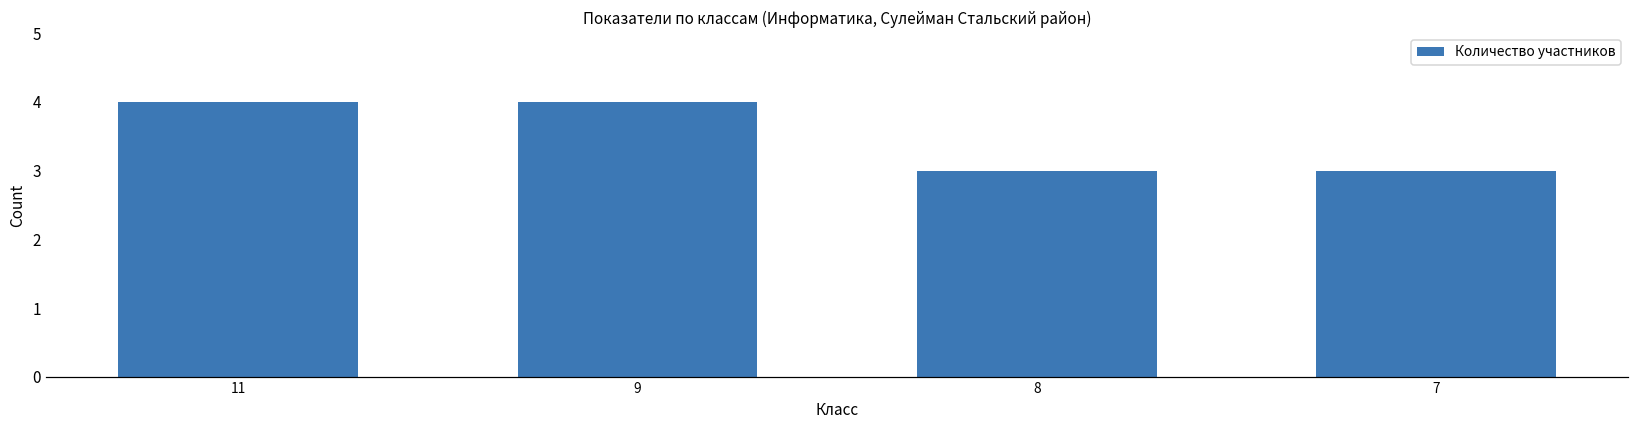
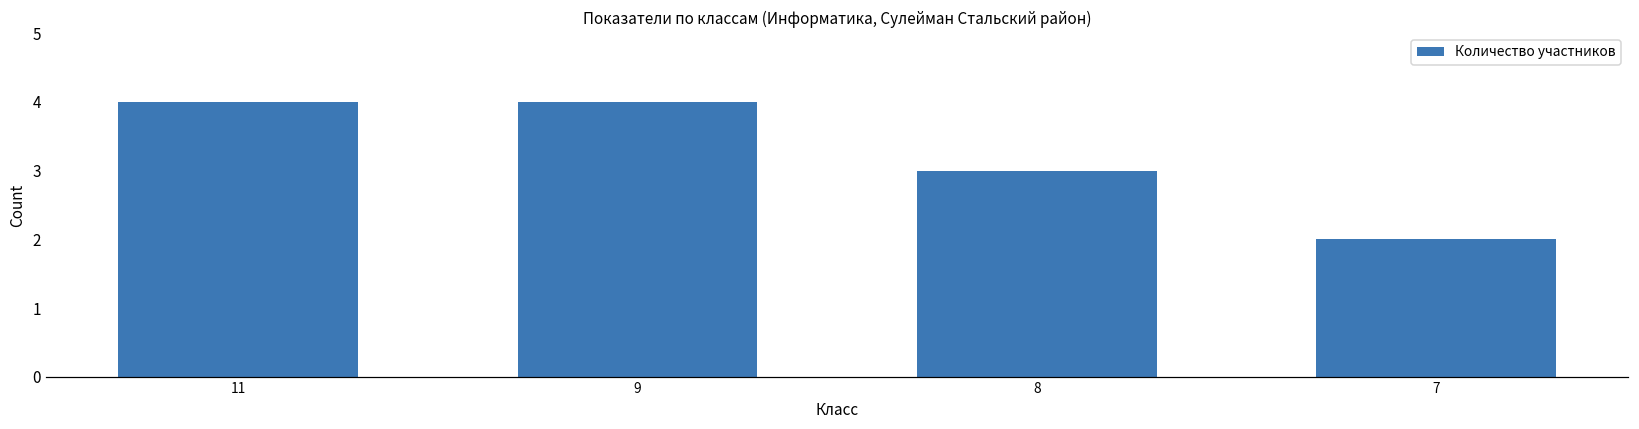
7: 3 -> 2
